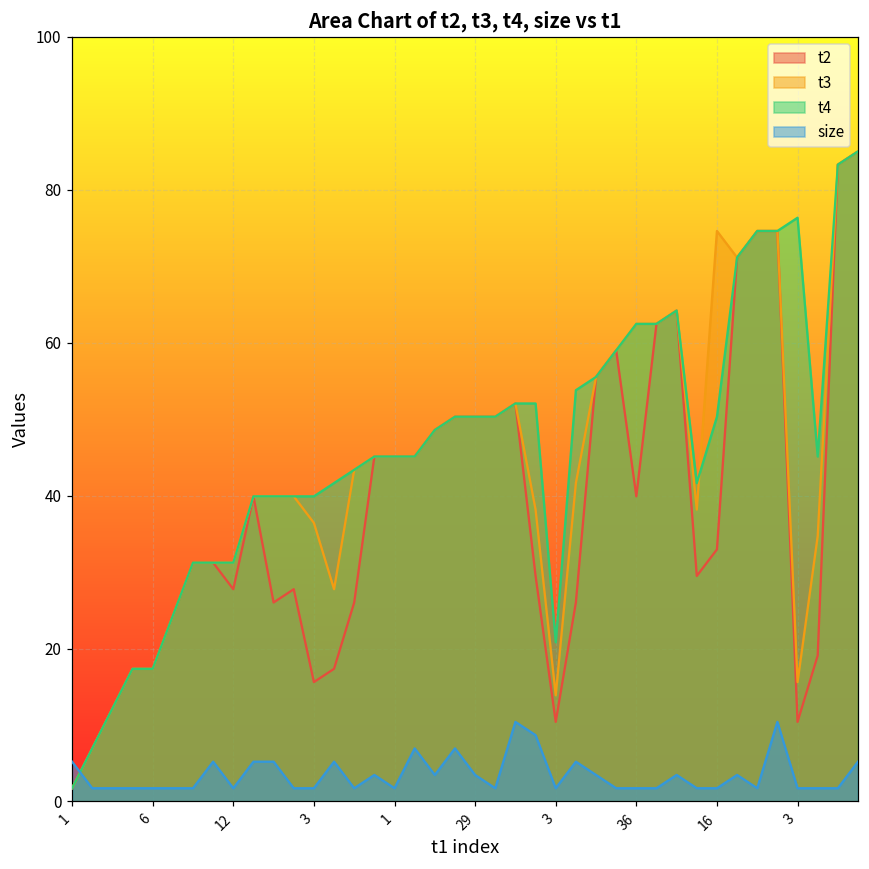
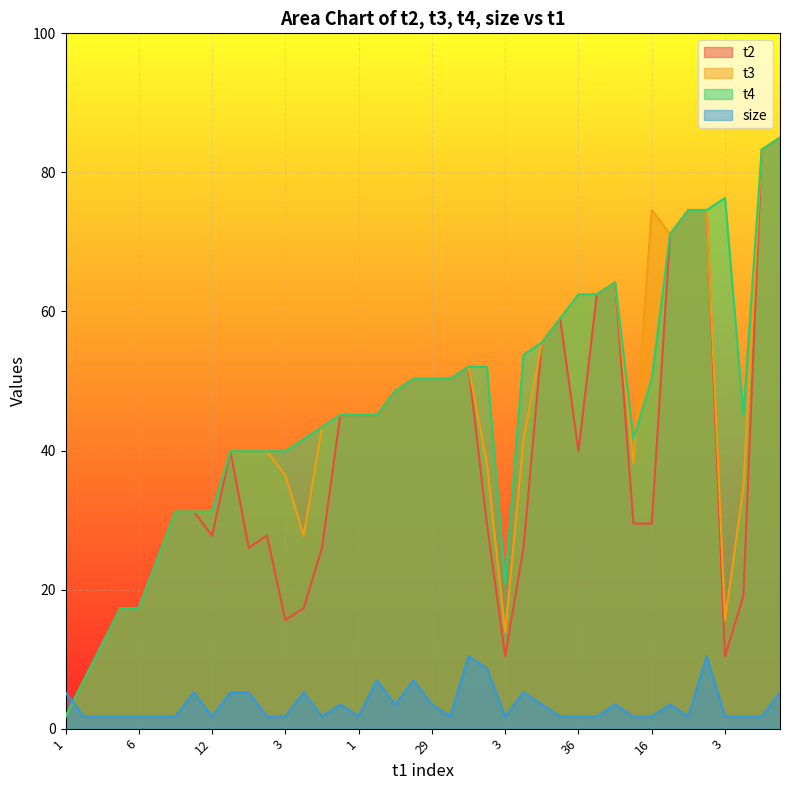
t2, 16: 33 -> 29
